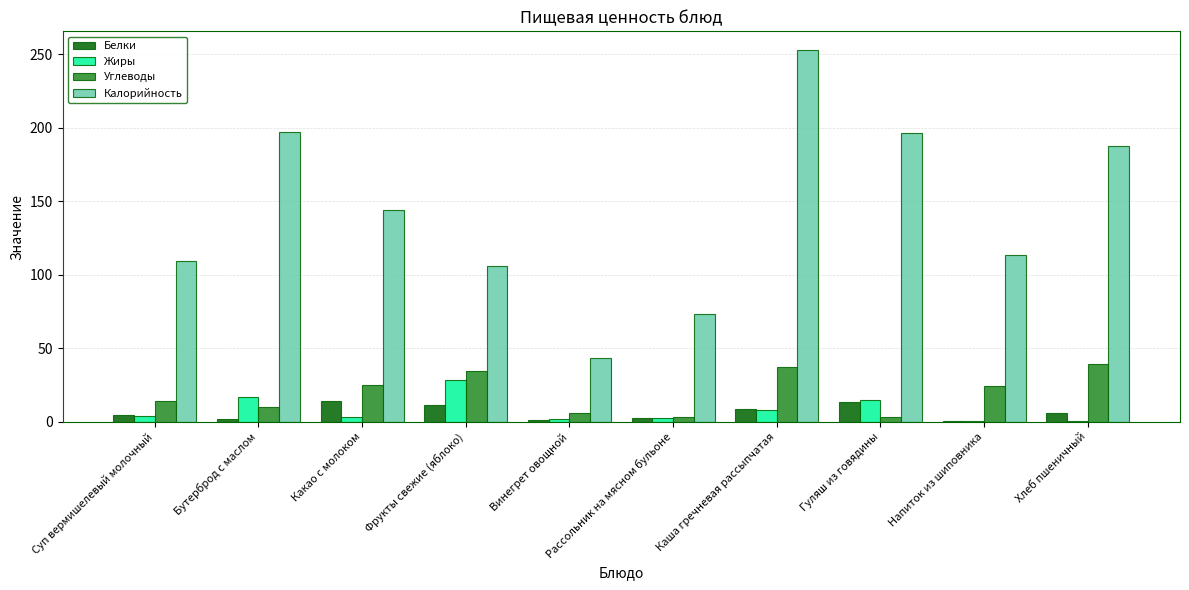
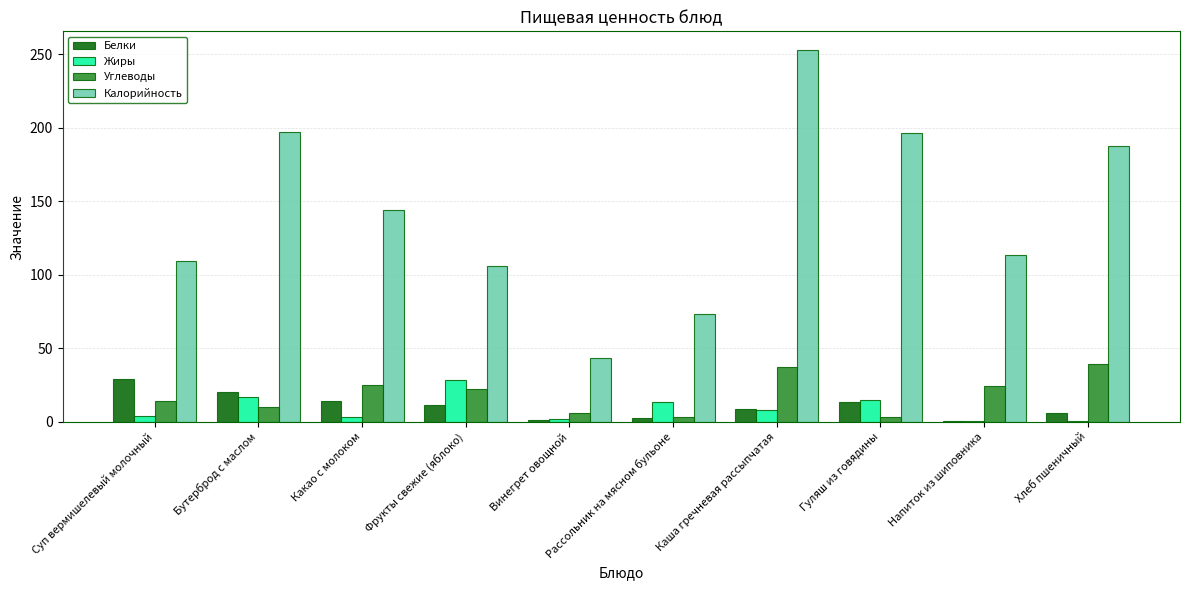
Белки, Суп вермишелевый молочный: 4 -> 29
Белки, Бутерброд с маслом: 2 -> 20
Углеводы, Фрукты свежие (яблоко): 34 -> 22
Жиры, Рассольник на мясном бульоне: 3 -> 13
